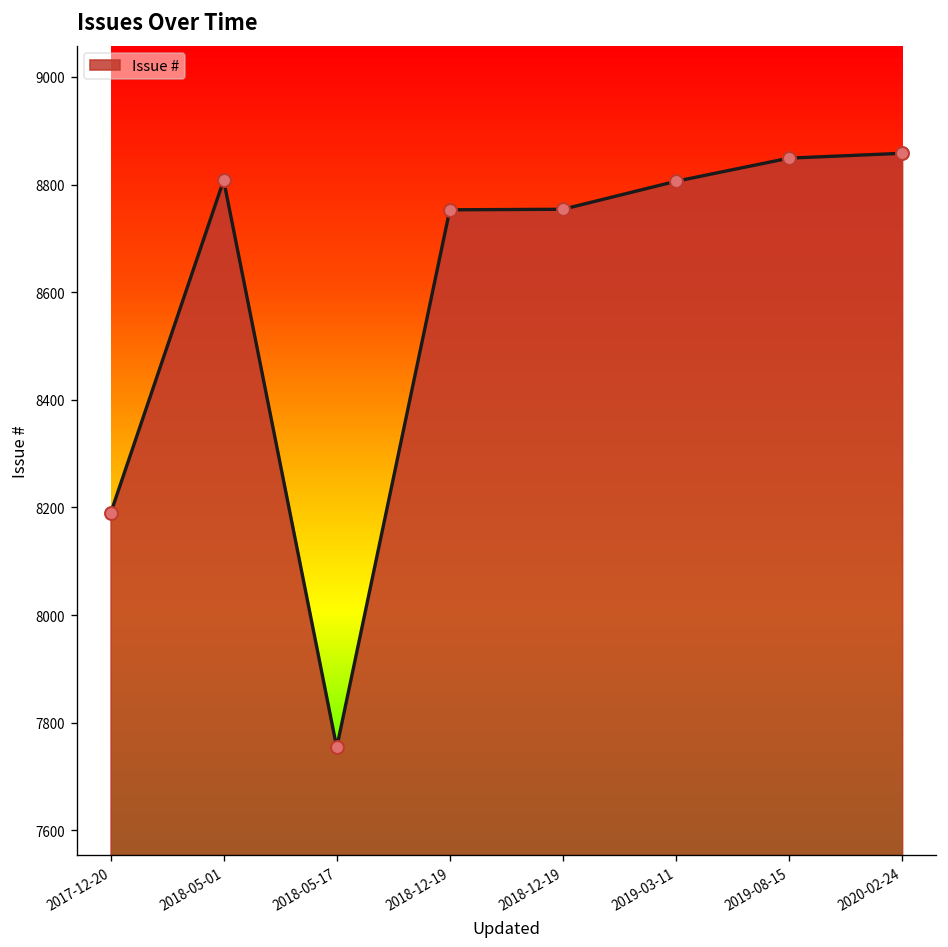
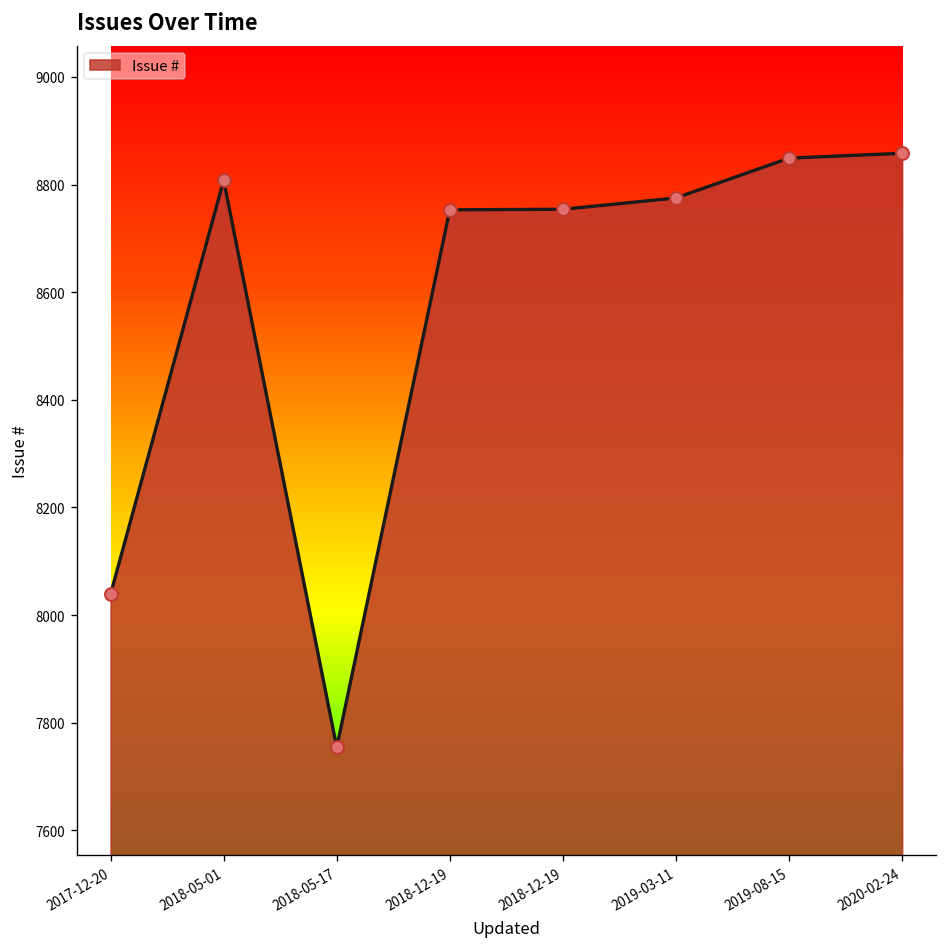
2017-12-20: 8190 -> 8040
2019-03-11: 8810 -> 8780
